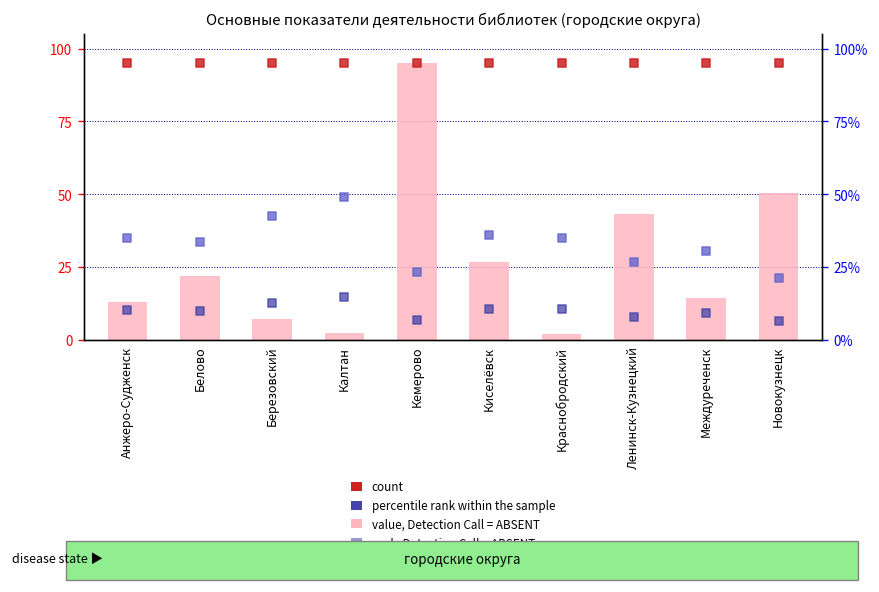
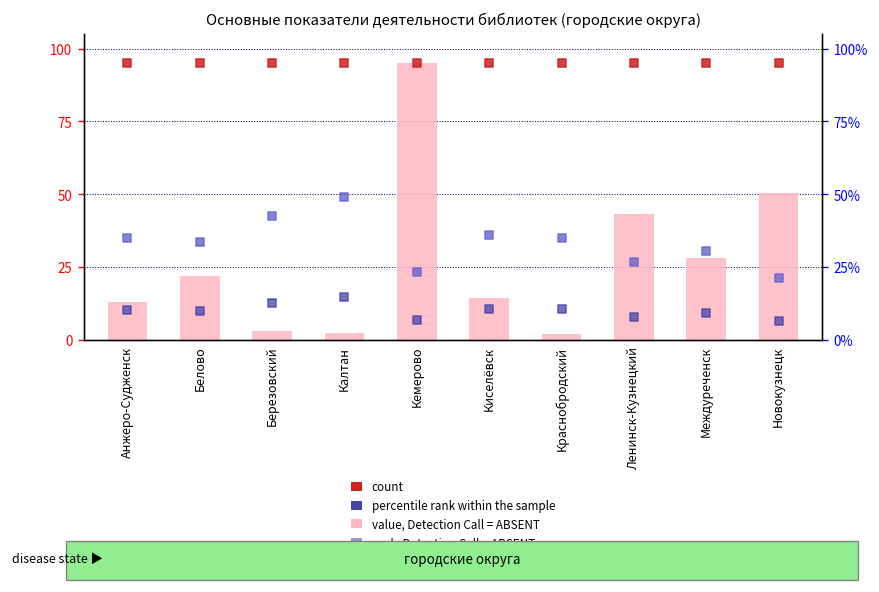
value, Detection Call = ABSENT, Березовский: 7 -> 3
value, Detection Call = ABSENT, Киселёвск: 27 -> 14
value, Detection Call = ABSENT, Междуреченск: 14 -> 28
